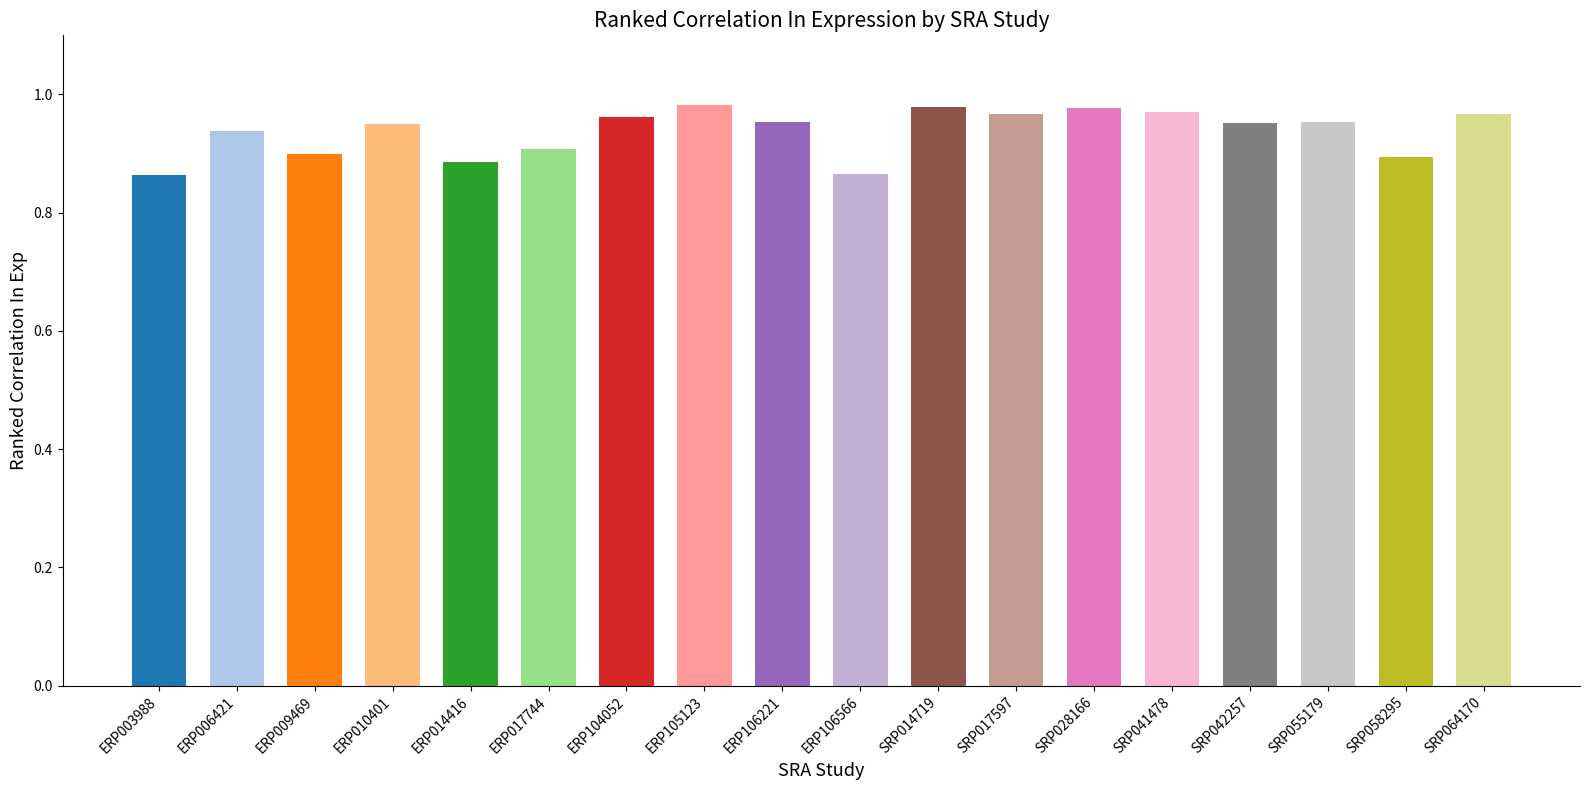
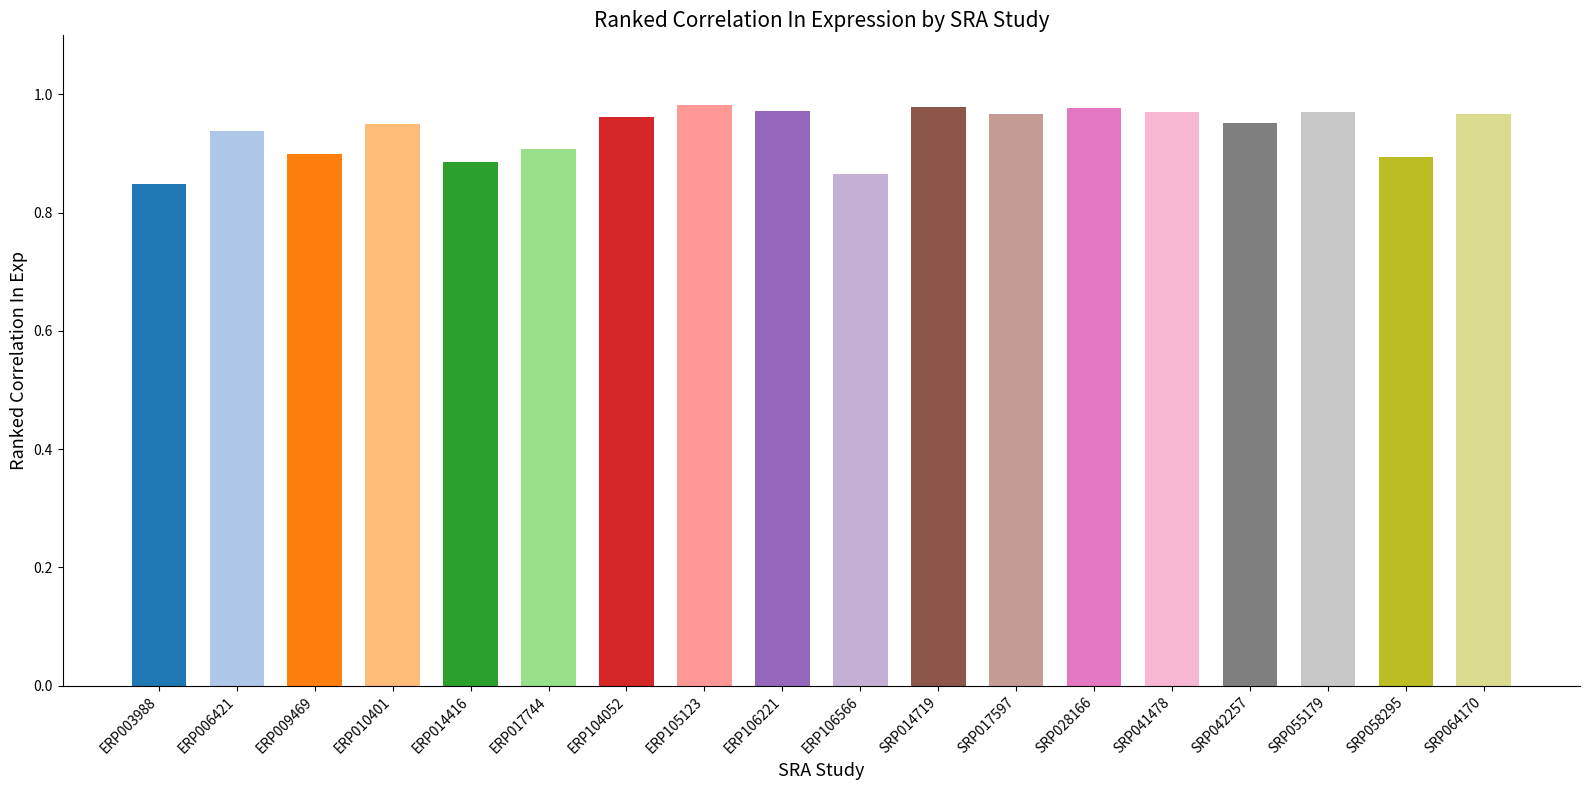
ERP003988: 0.86 -> 0.85
ERP106221: 0.95 -> 0.97
SRP055179: 0.95 -> 0.97
